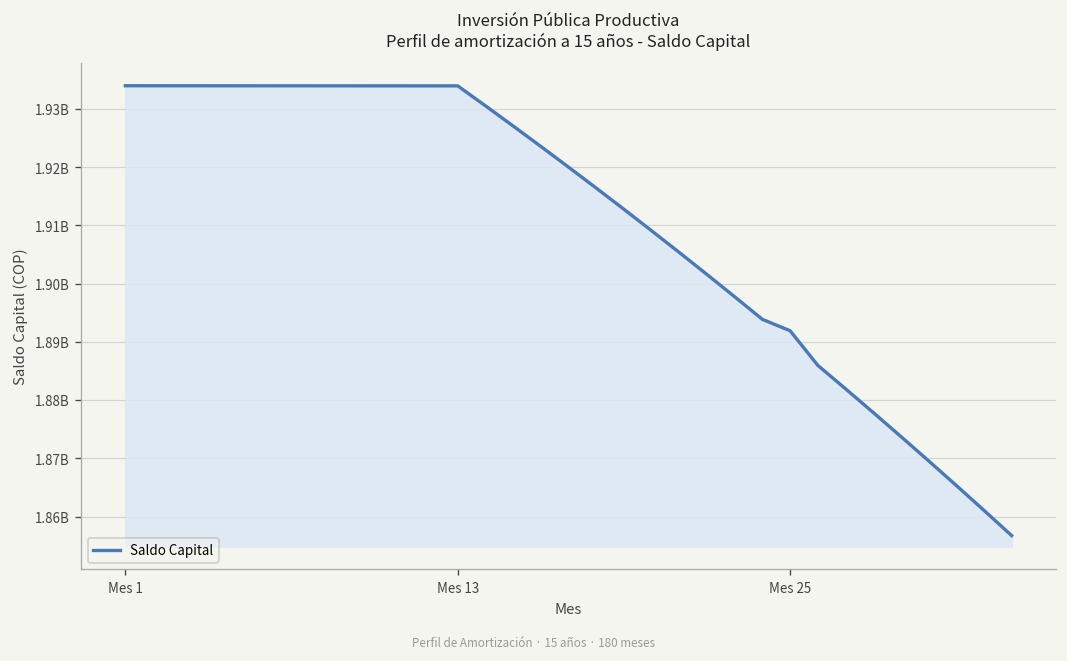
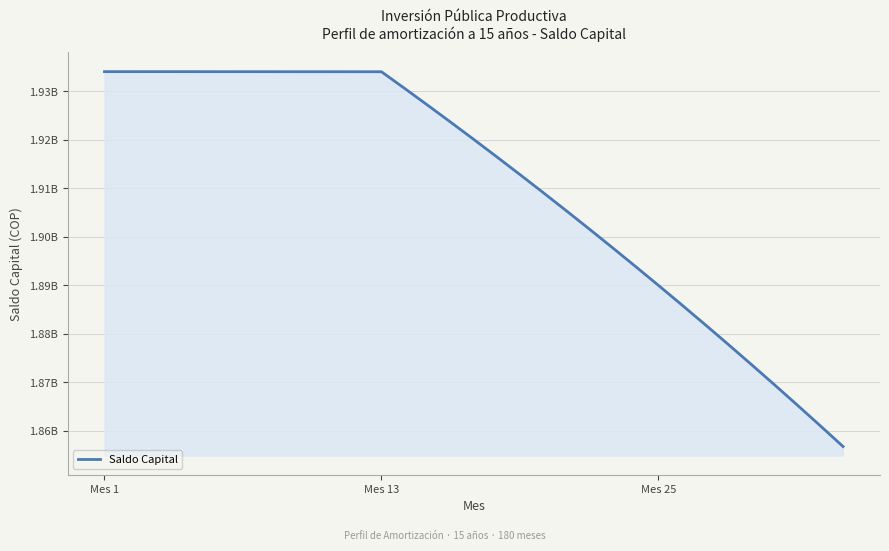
Mes 25: 1892000000 -> 1890000000
